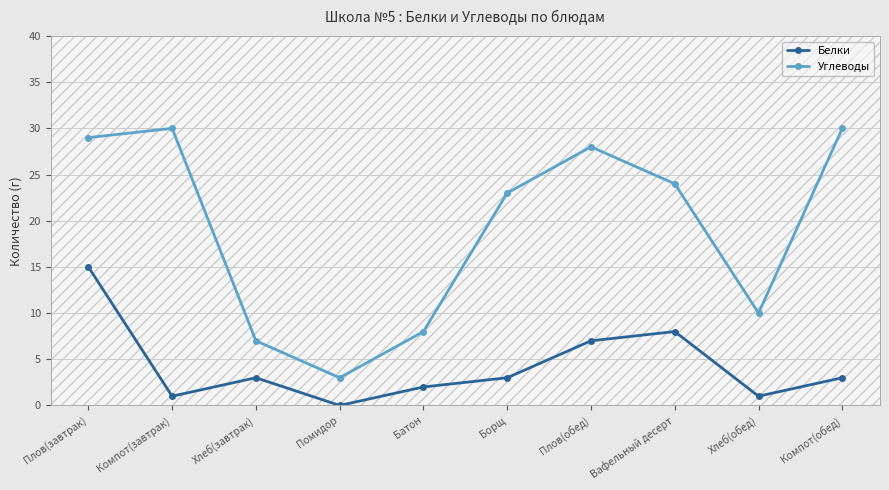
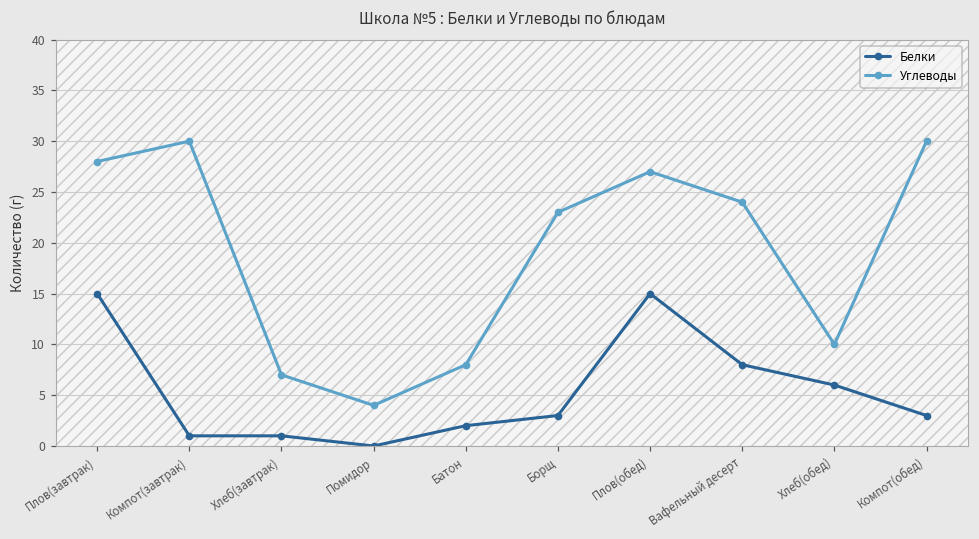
Углеводы, Плов(завтрак): 29 -> 28
Белки, Хлеб(завтрак): 3 -> 1
Углеводы, Помидор: 3 -> 4
Белки, Плов(обед): 7 -> 15
Углеводы, Плов(обед): 28 -> 27
Белки, Хлеб(обед): 1 -> 6
